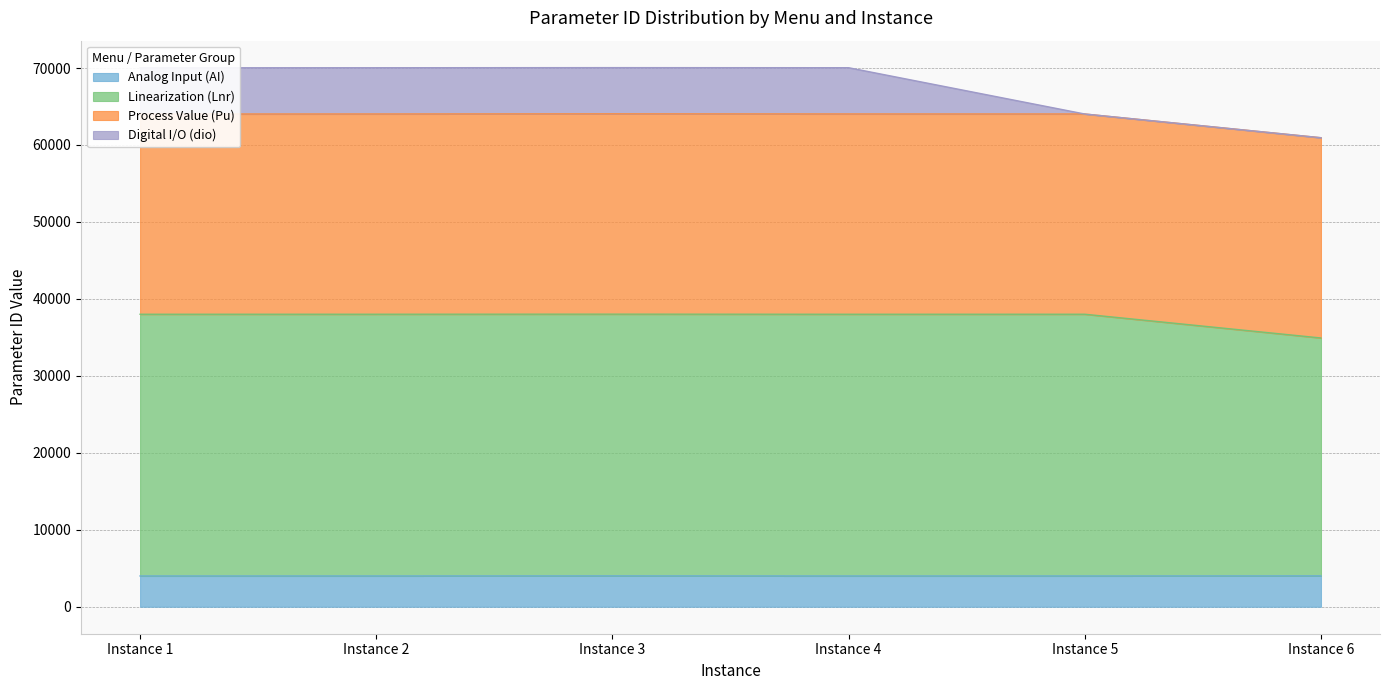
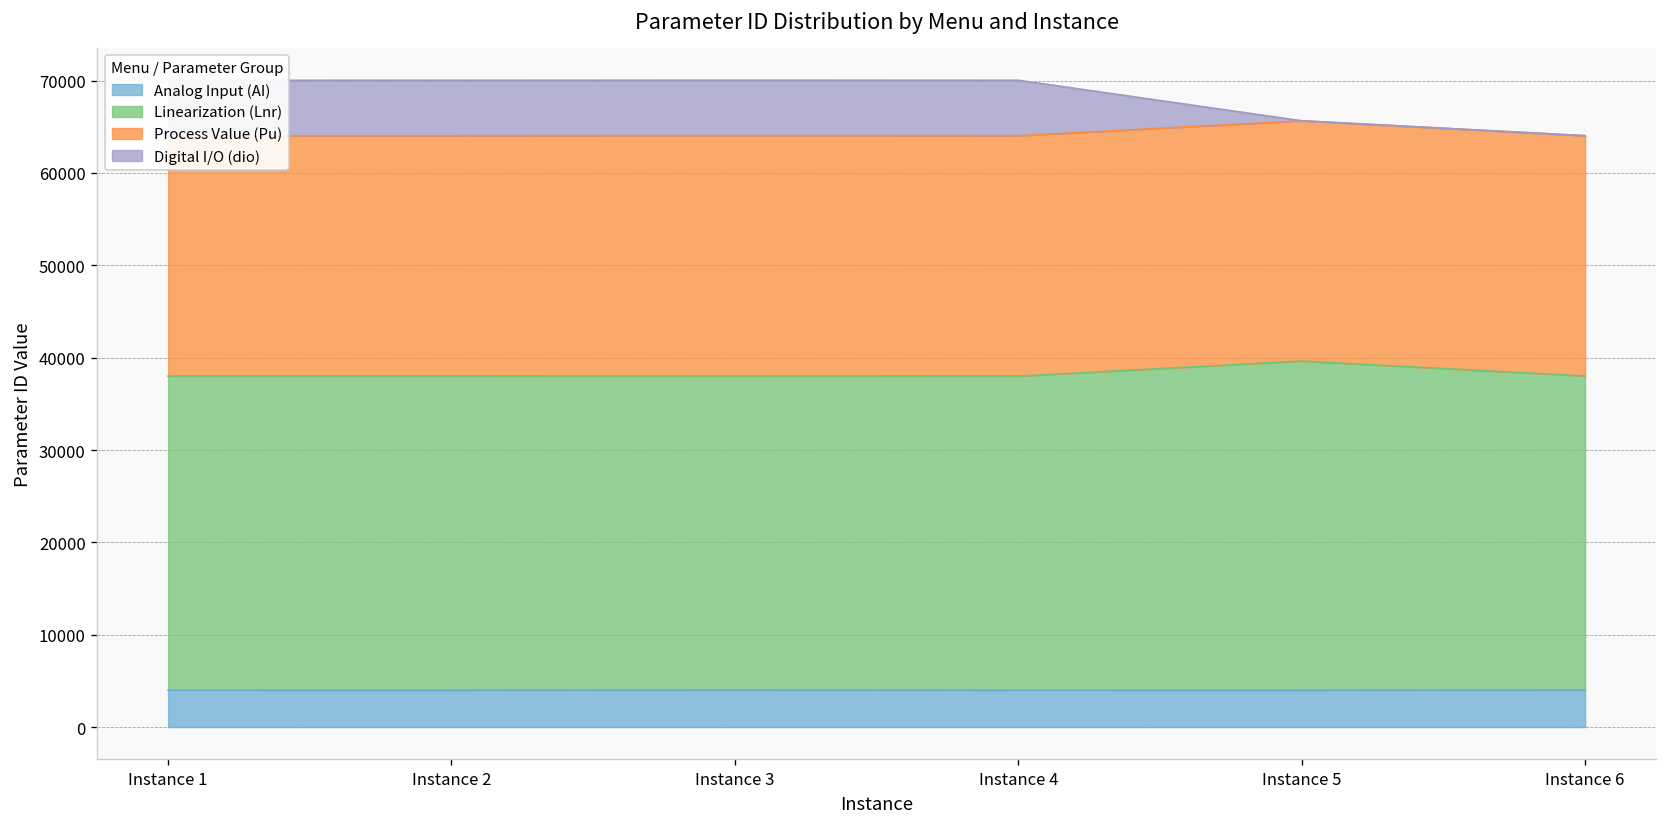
Linearization (Lnr), Instance 5: 34000 -> 36000
Linearization (Lnr), Instance 6: 31000 -> 34000
